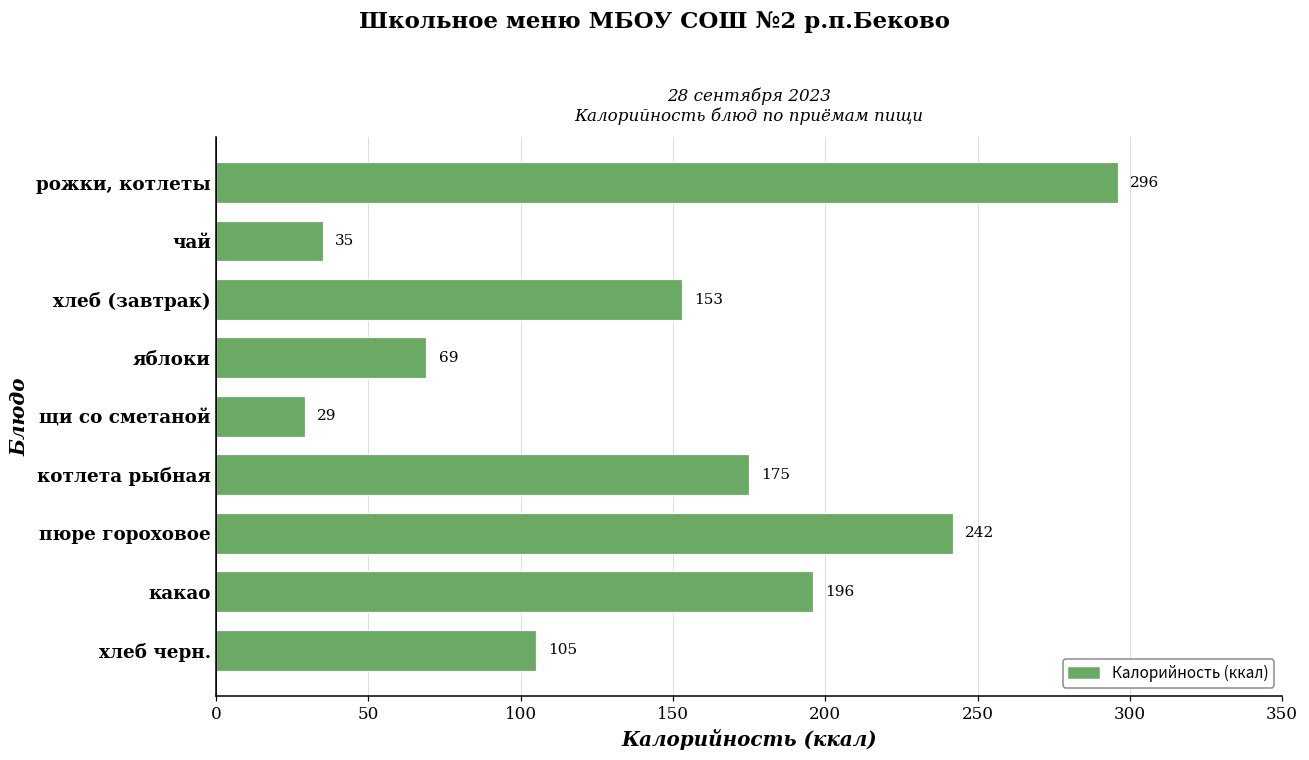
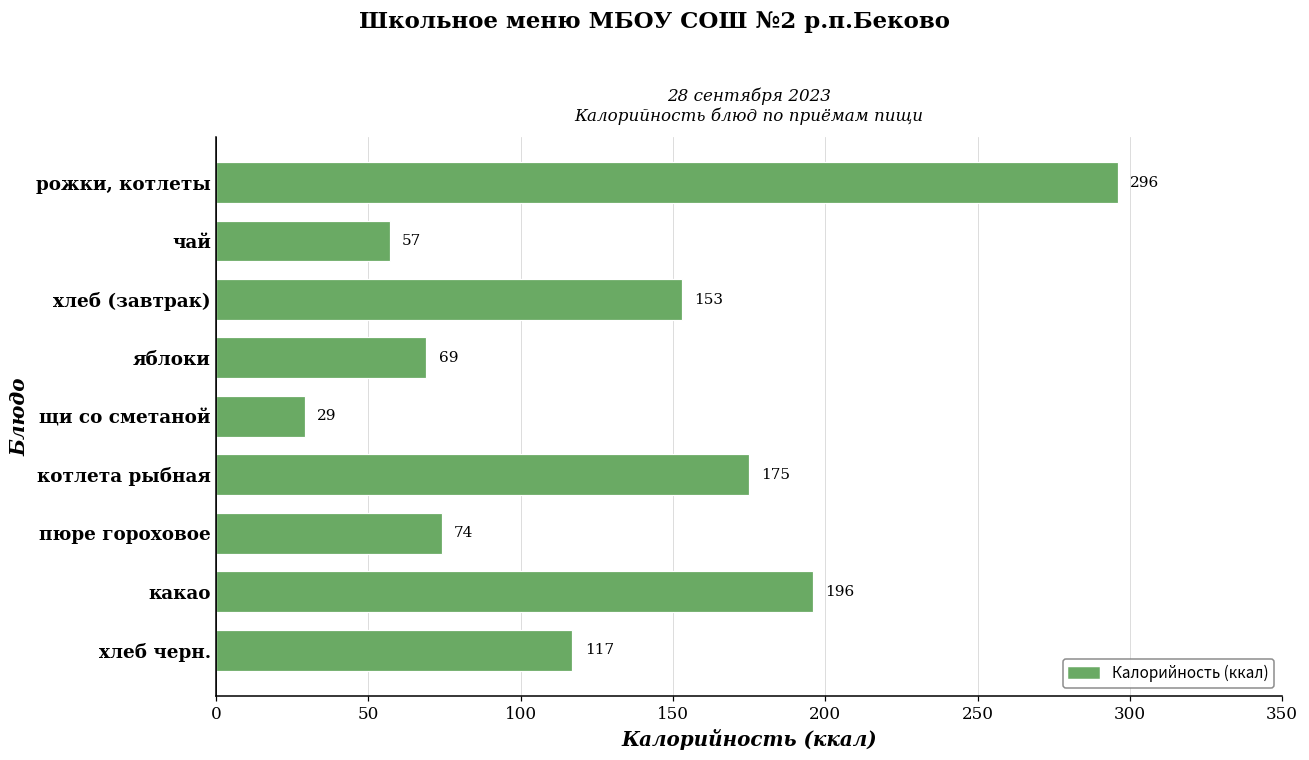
чай: 35 -> 57
пюре гороховое: 242 -> 74
хлеб черн.: 105 -> 117
